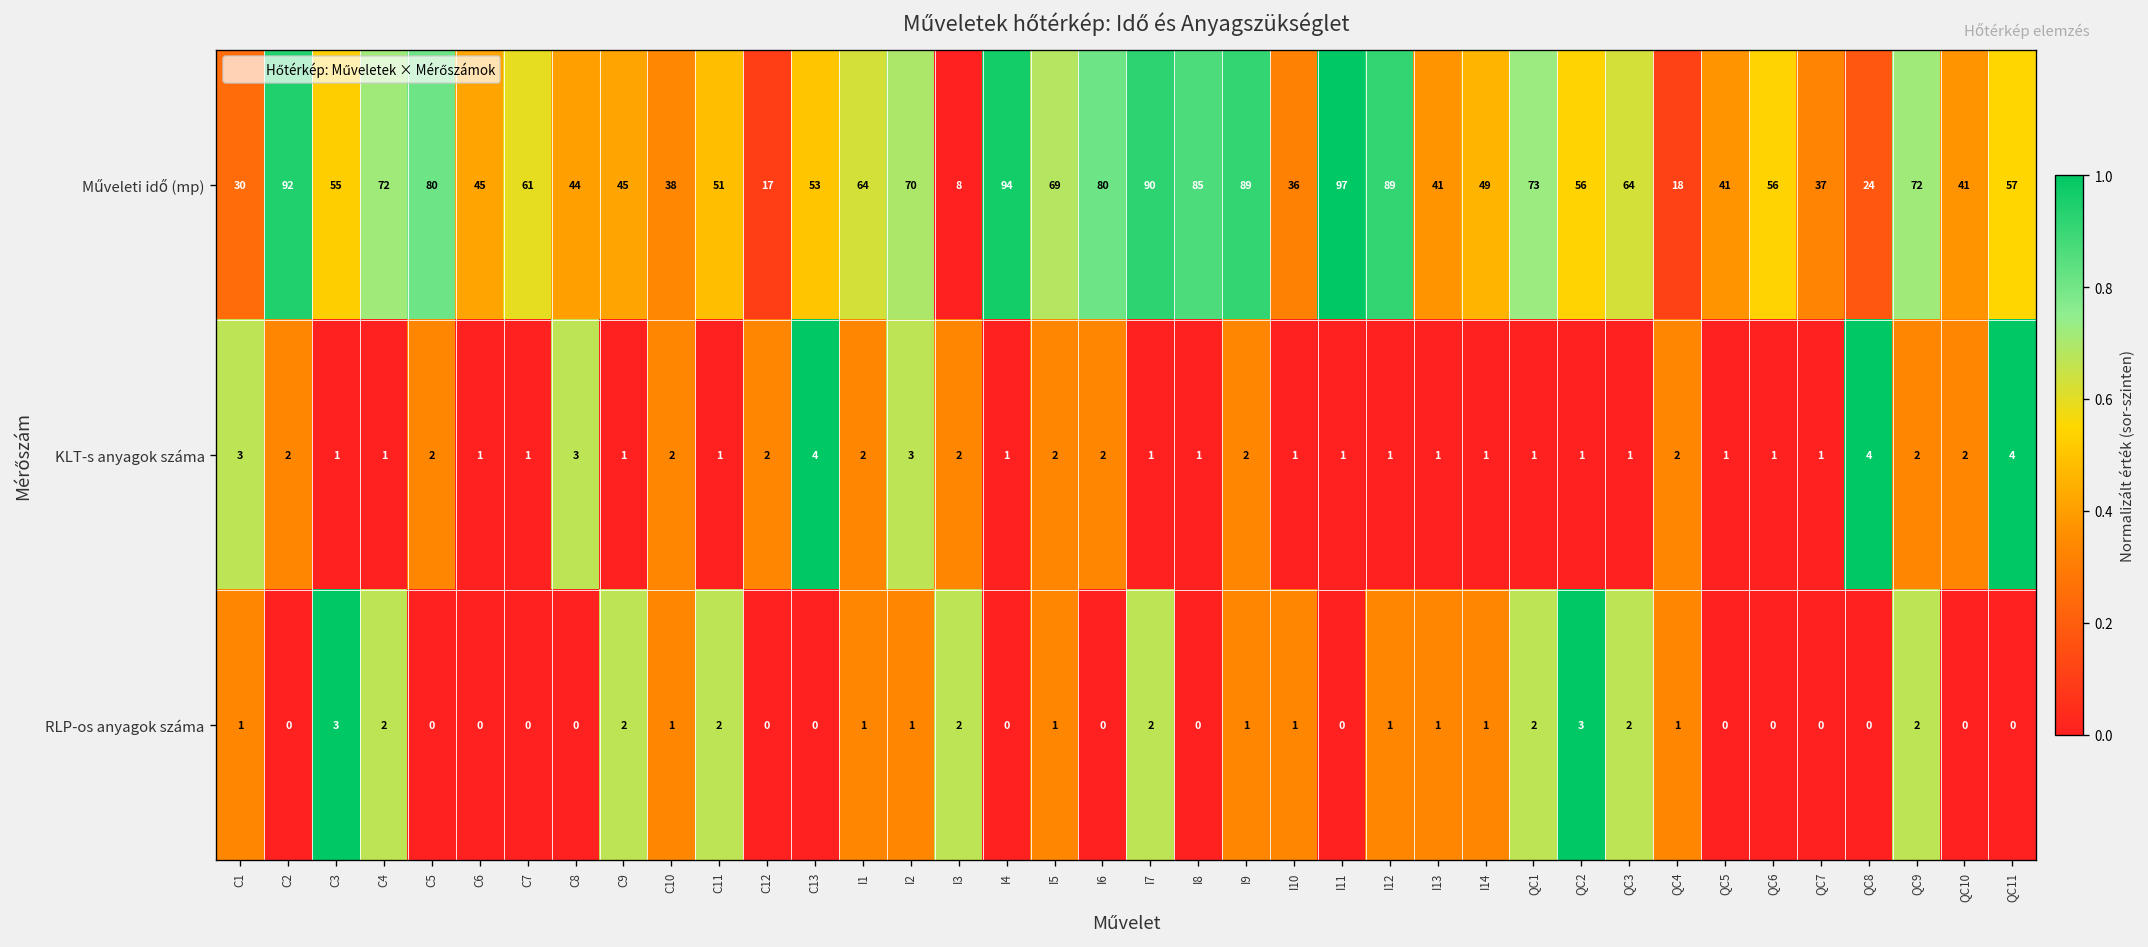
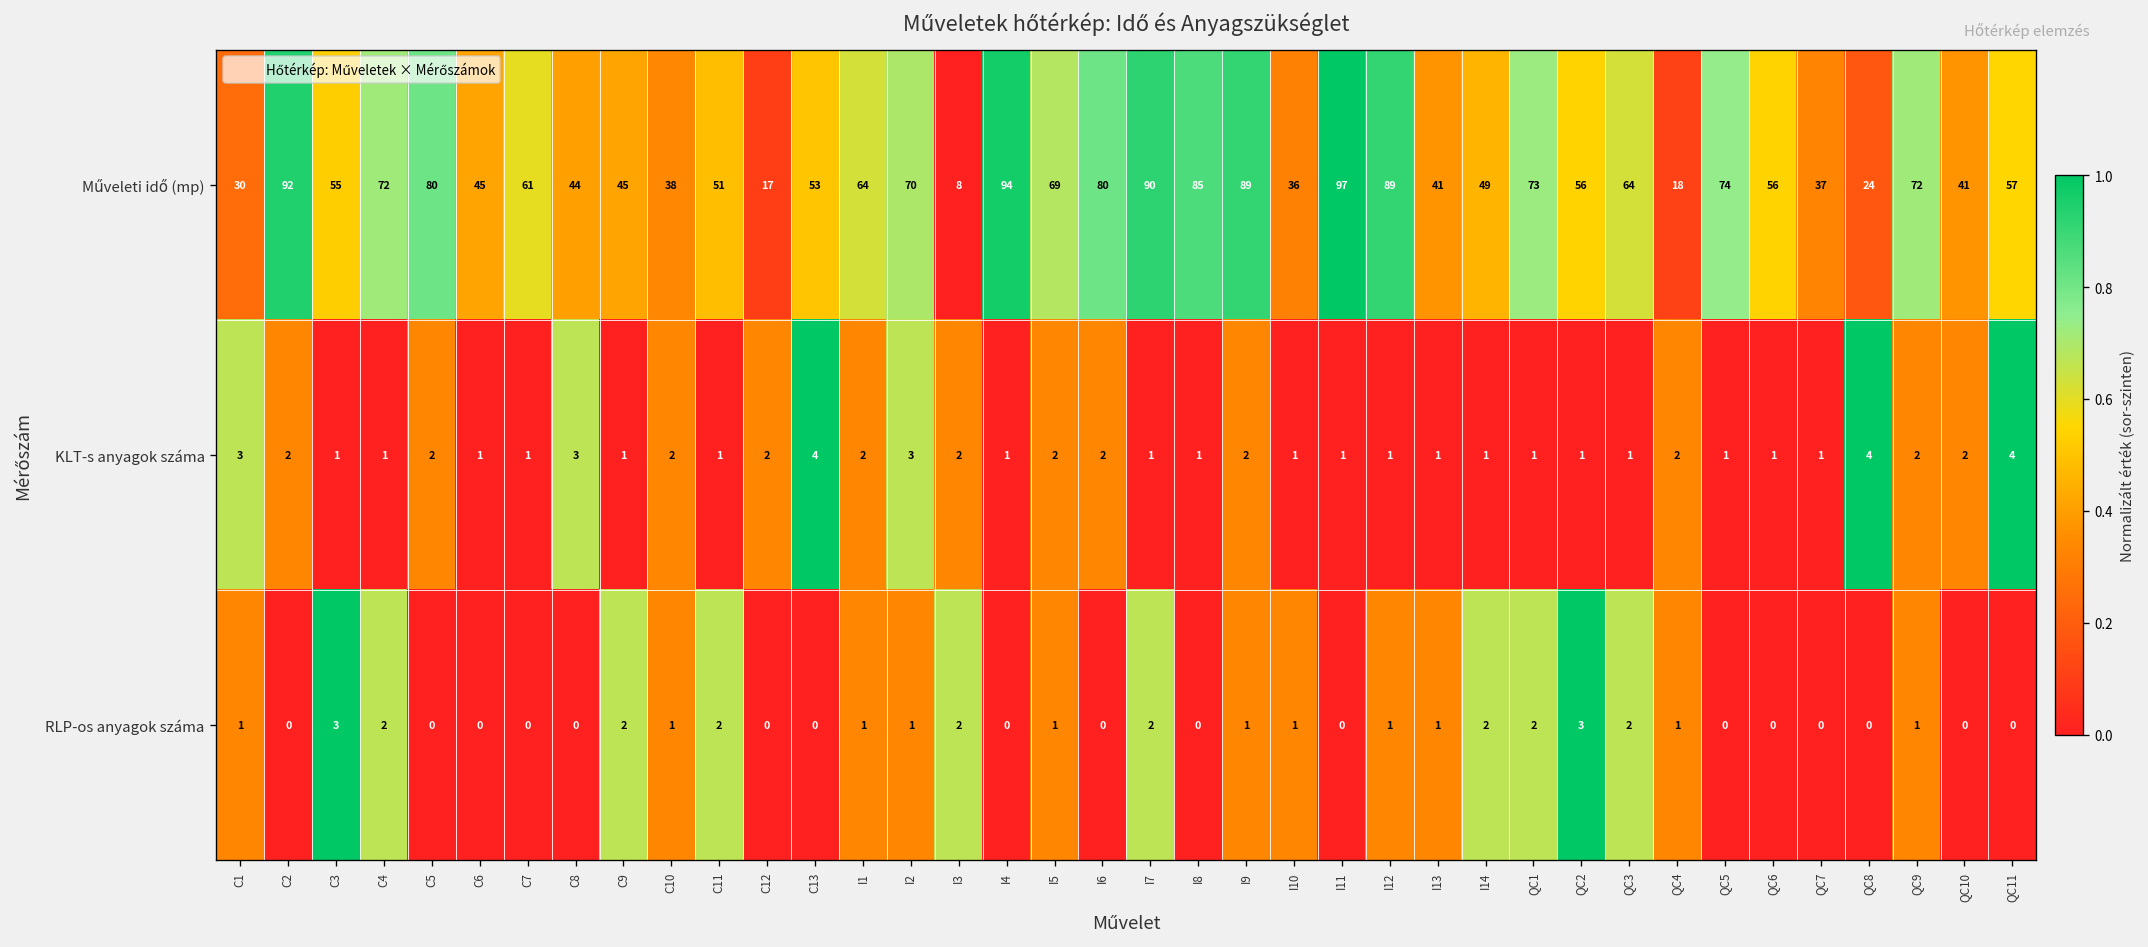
Műveleti idő (mp), QC5: 41 -> 74
RLP-os anyagok száma, I14: 1 -> 2
RLP-os anyagok száma, QC9: 2 -> 1
